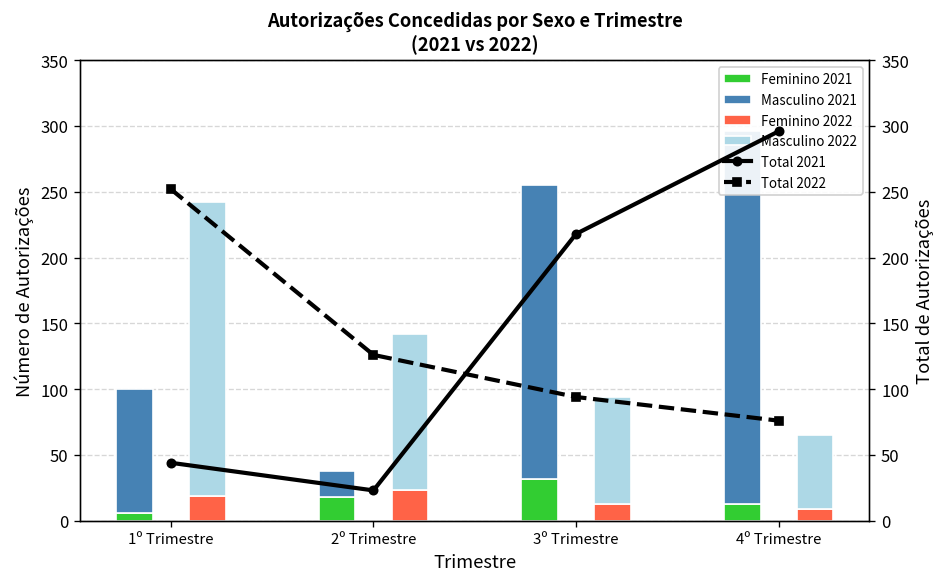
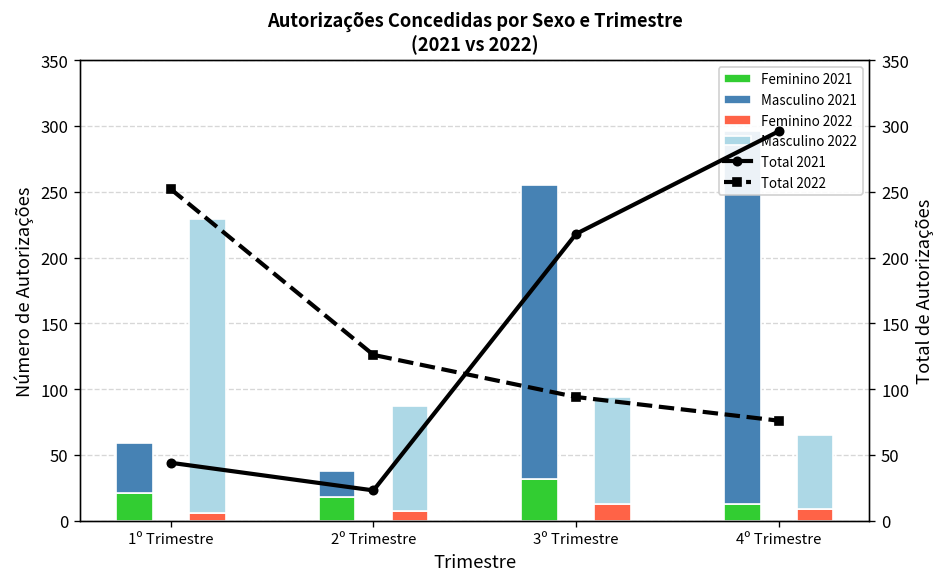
Feminino 2021, 1º Trimestre: 6 -> 21
Masculino 2021, 1º Trimestre: 94 -> 38
Feminino 2022, 1º Trimestre: 19 -> 6
Feminino 2022, 2º Trimestre: 23 -> 7
Masculino 2022, 2º Trimestre: 119 -> 80
